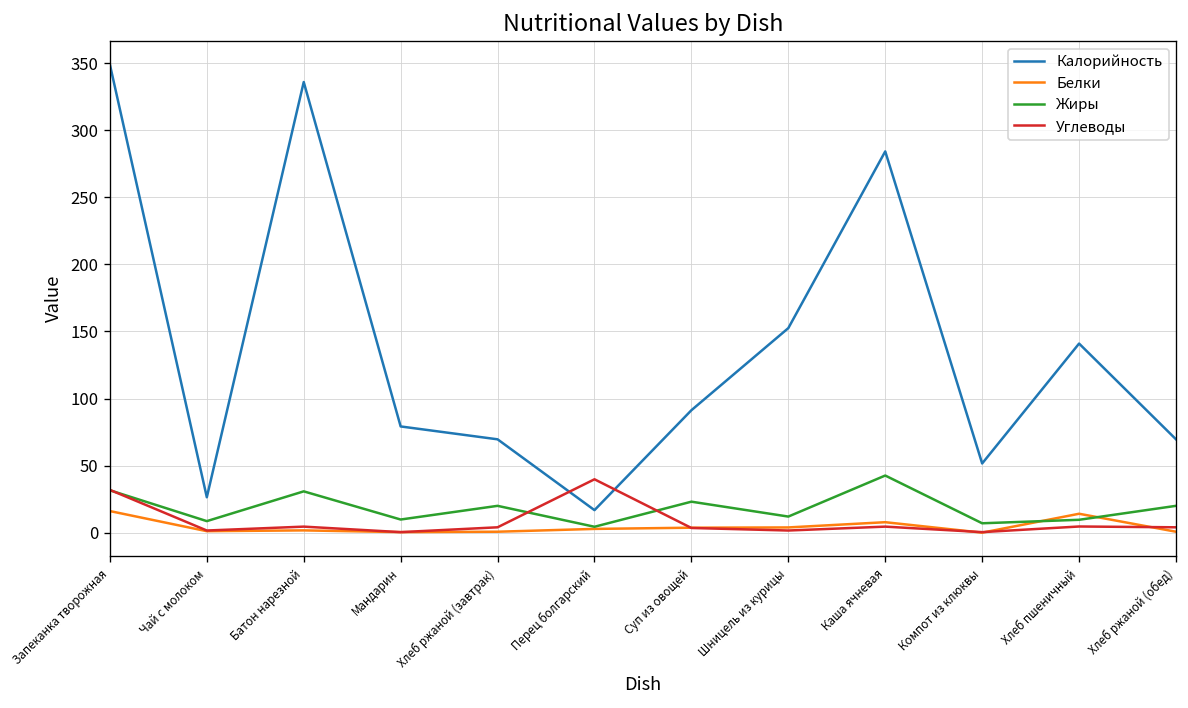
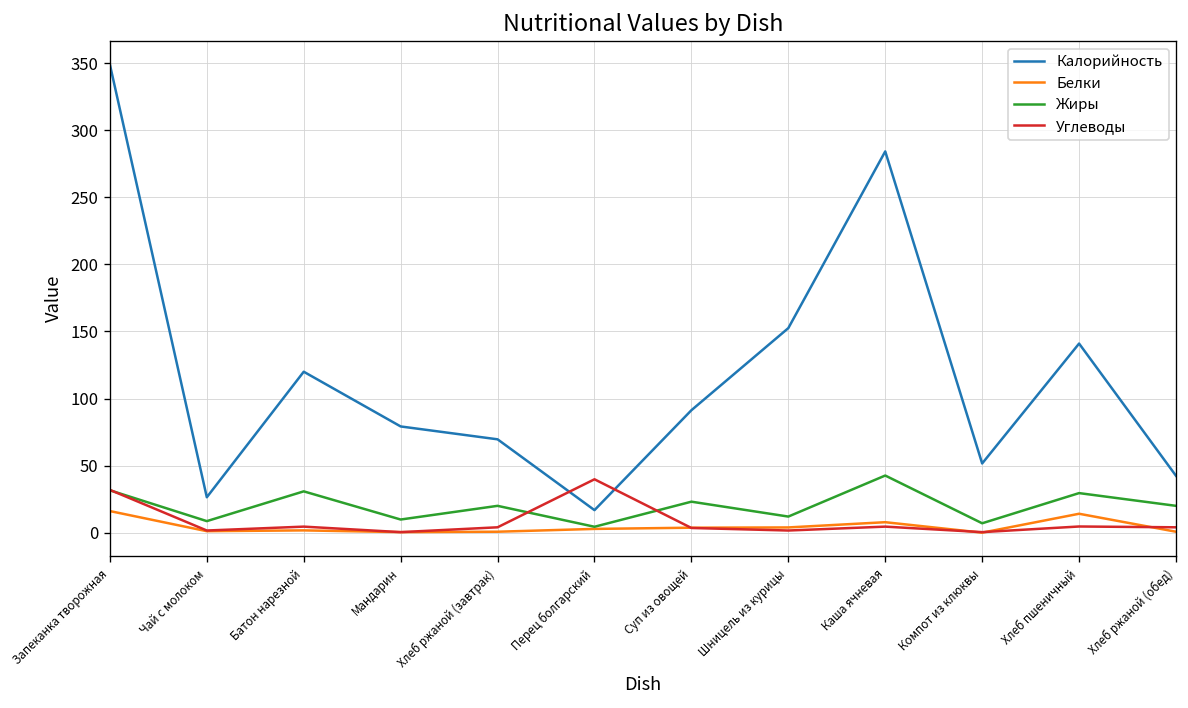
Калорийность, Батон нарезной: 336 -> 120
Жиры, Хлеб пшеничный: 10 -> 30
Калорийность, Хлеб ржаной (обед): 70 -> 42
